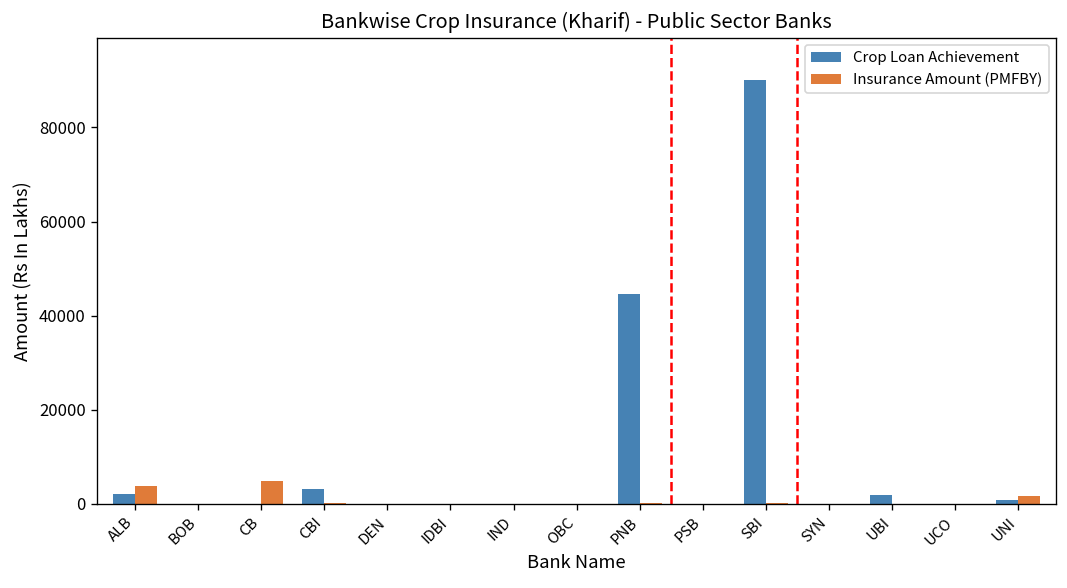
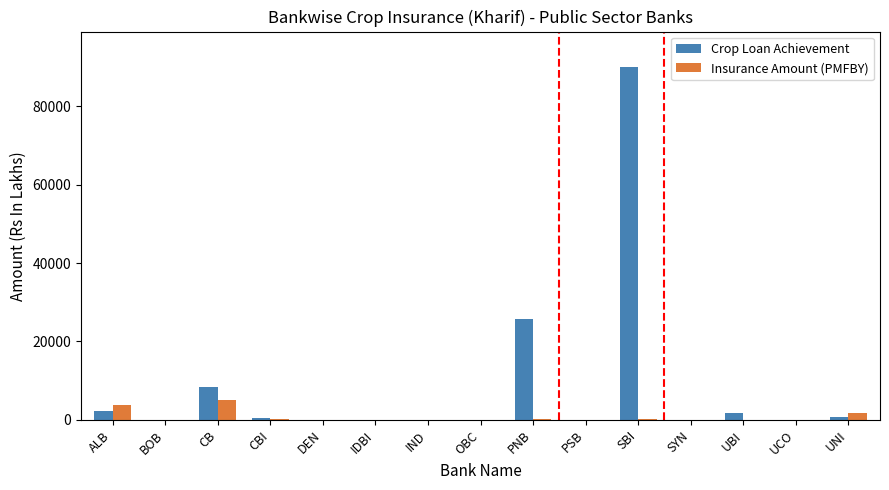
Crop Loan Achievement, CB: 0 -> 8000
Crop Loan Achievement, CBI: 3000 -> 1000
Crop Loan Achievement, PNB: 45000 -> 26000
